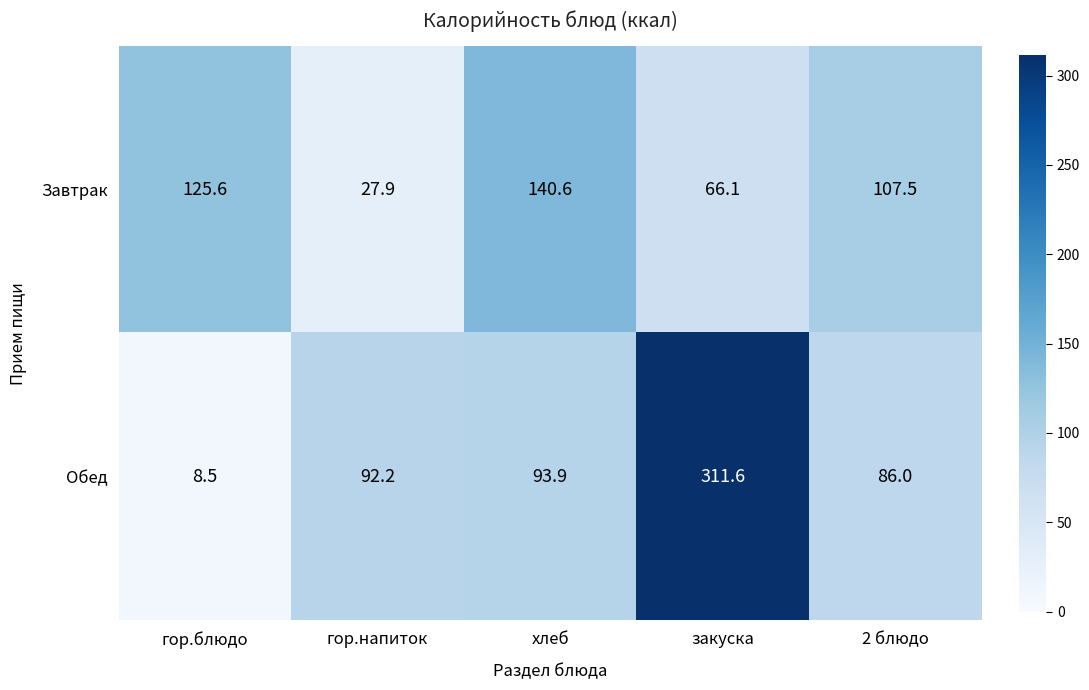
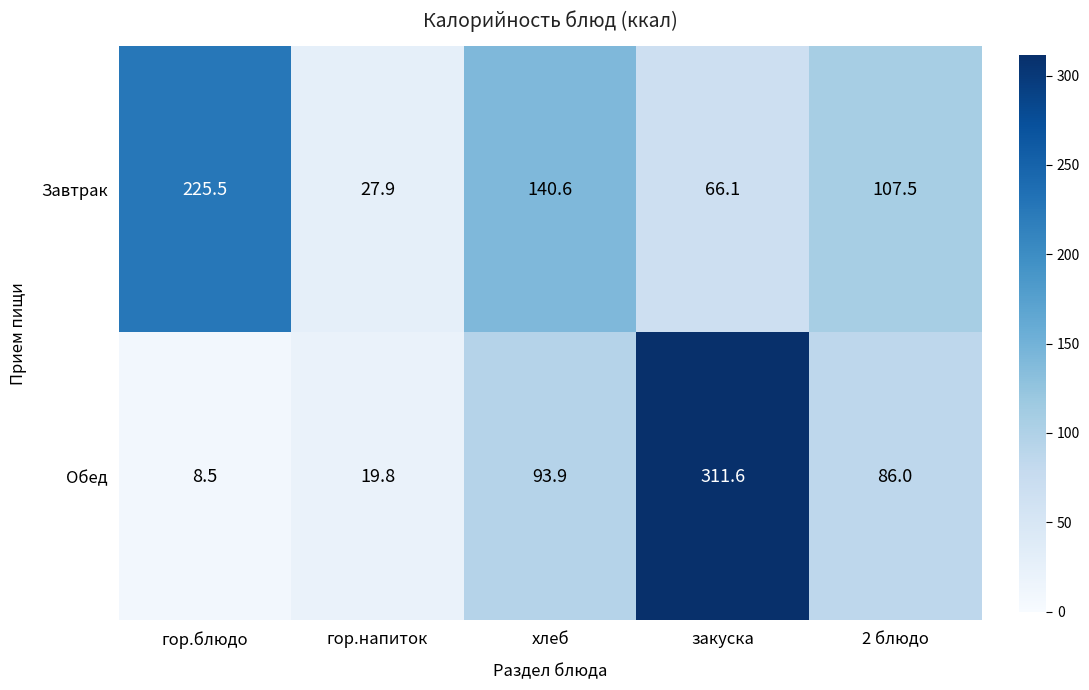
Завтрак, гор.блюдо: 125.6 -> 225.5
Обед, гор.напиток: 92.2 -> 19.8
